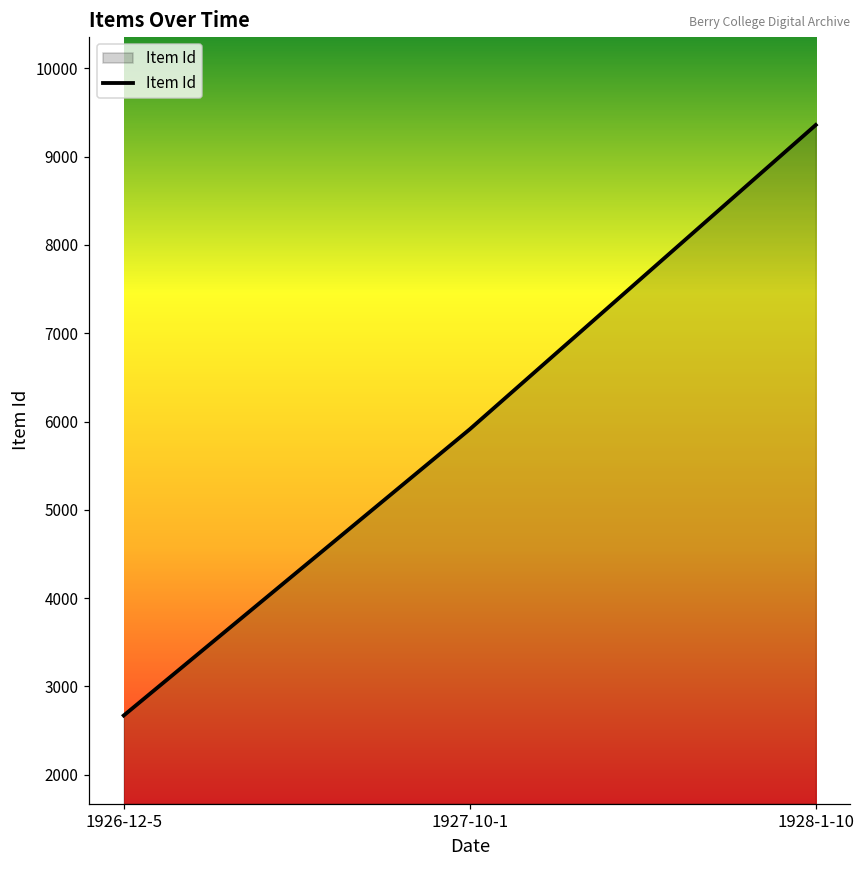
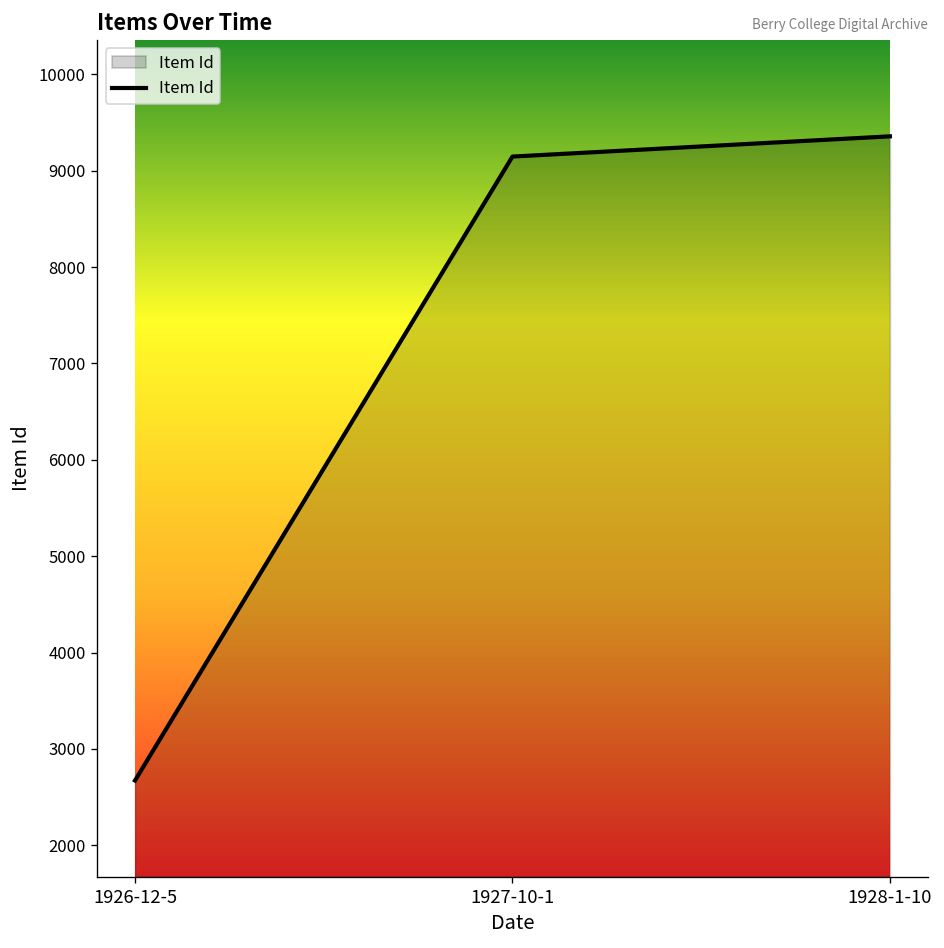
1927-10-1: 5900 -> 9100
